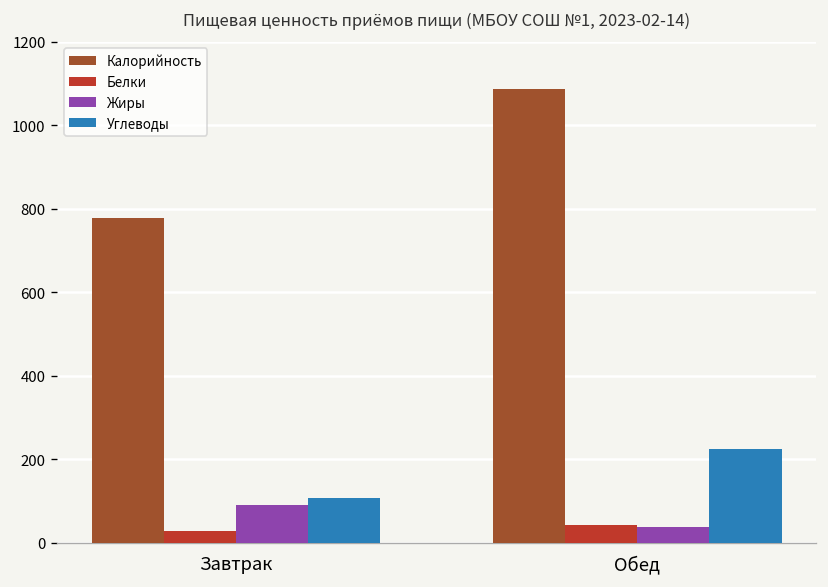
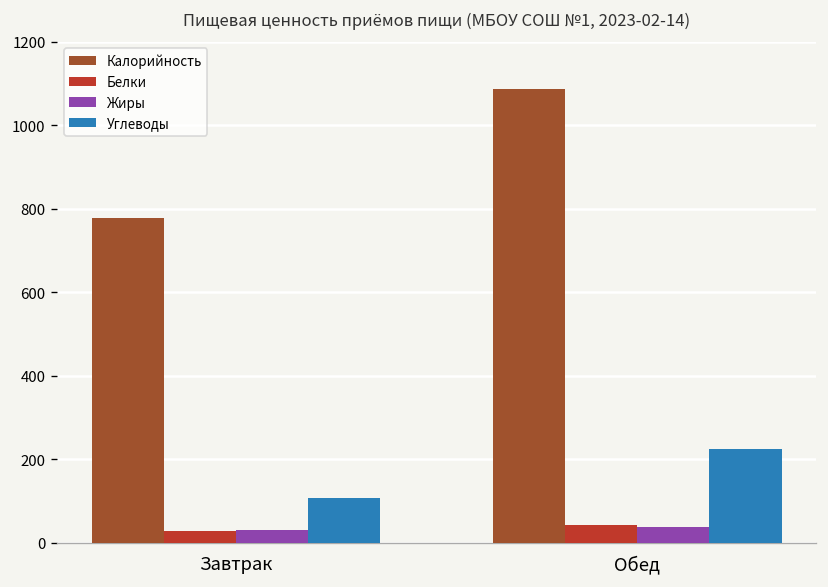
Жиры, Завтрак: 90 -> 30
